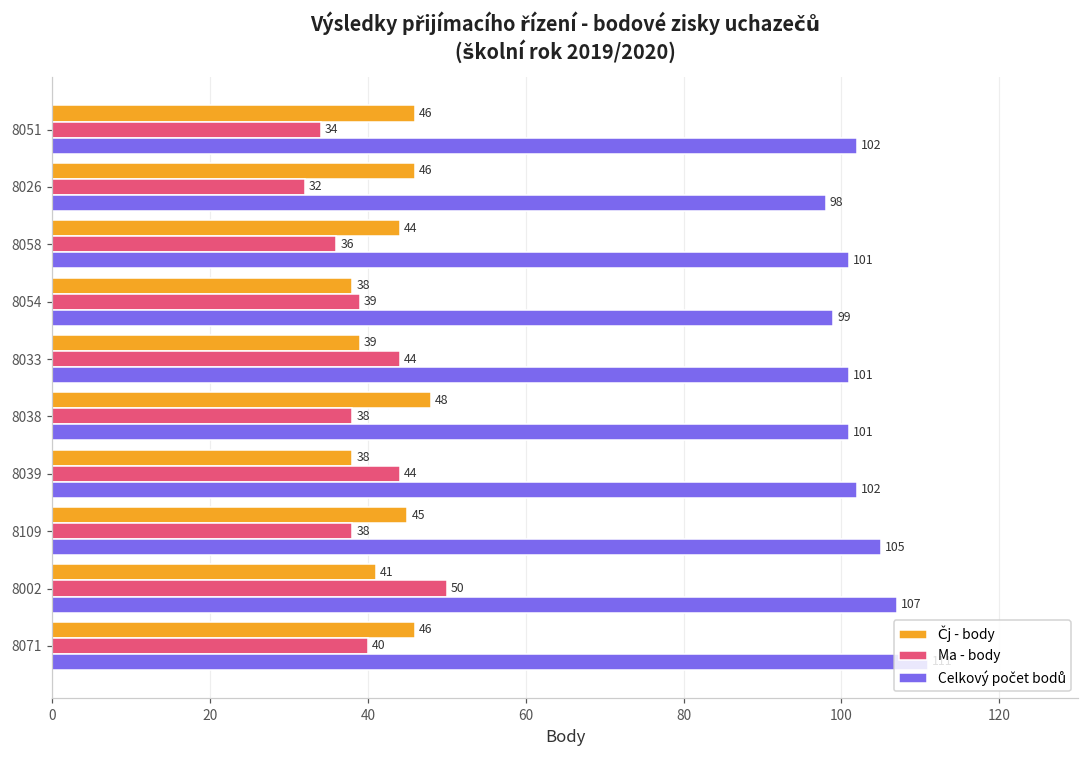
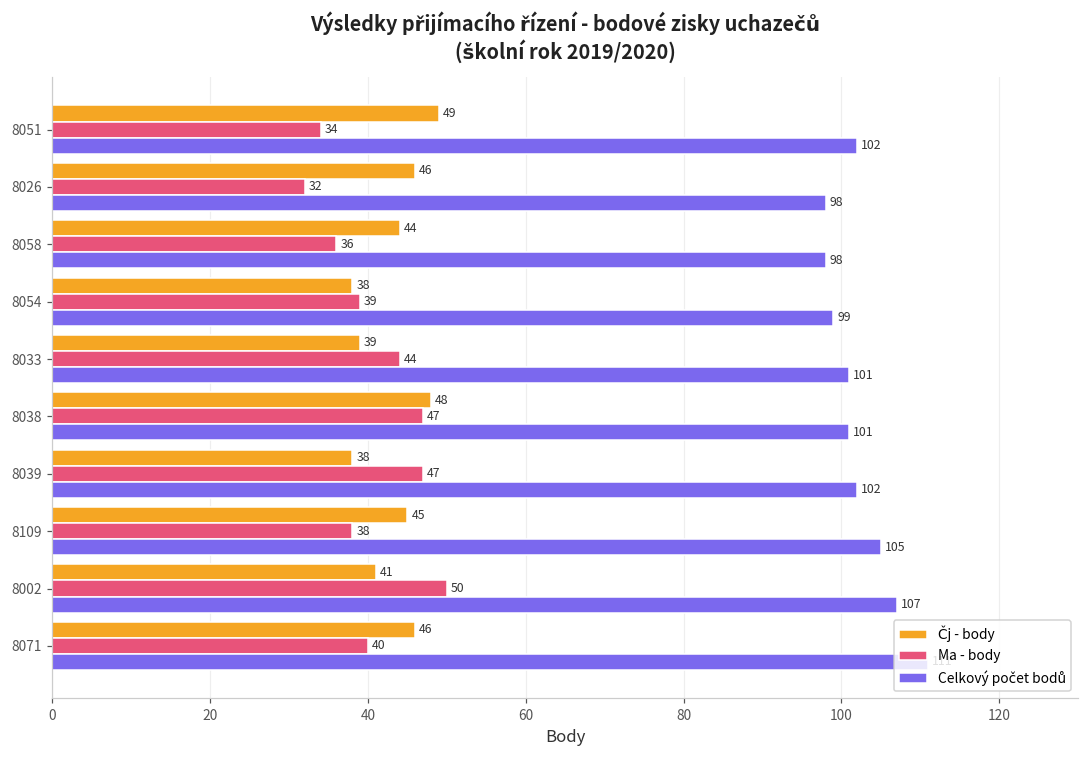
Čj - body, 8051: 46 -> 49
Celkový počet bodů, 8058: 101 -> 98
Ma - body, 8038: 38 -> 47
Ma - body, 8039: 44 -> 47
